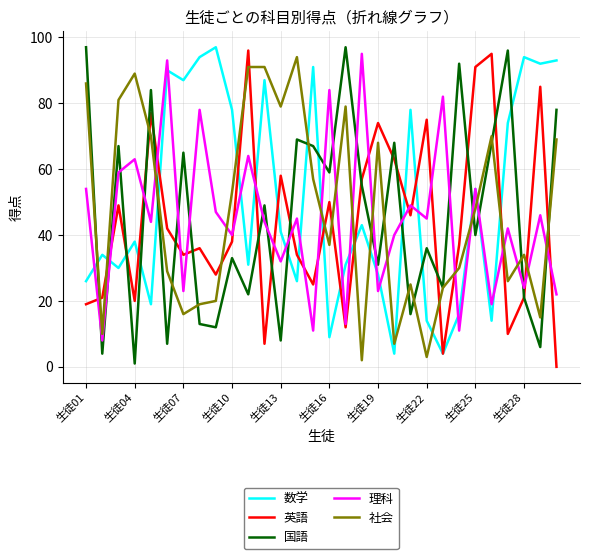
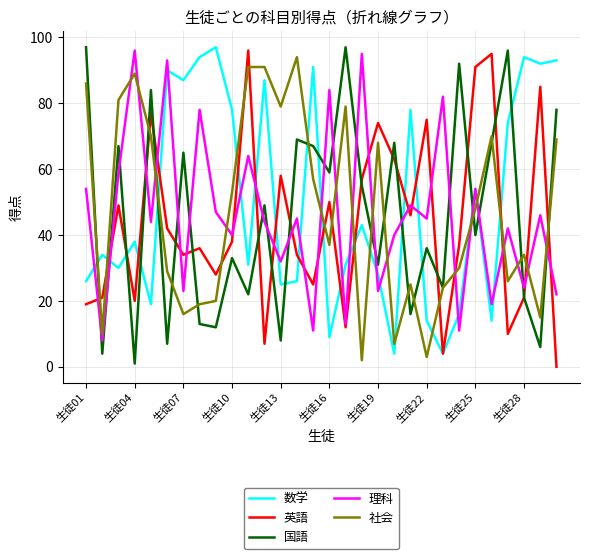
理科, 生徒04: 63 -> 96
数学, 生徒13: 41 -> 25
